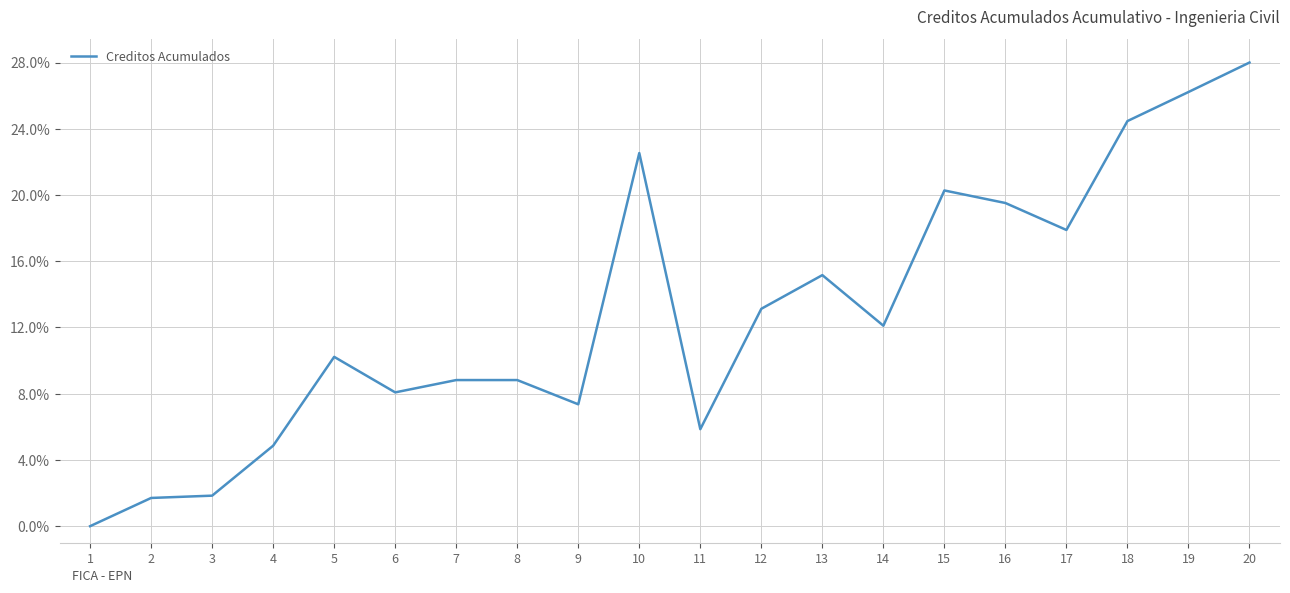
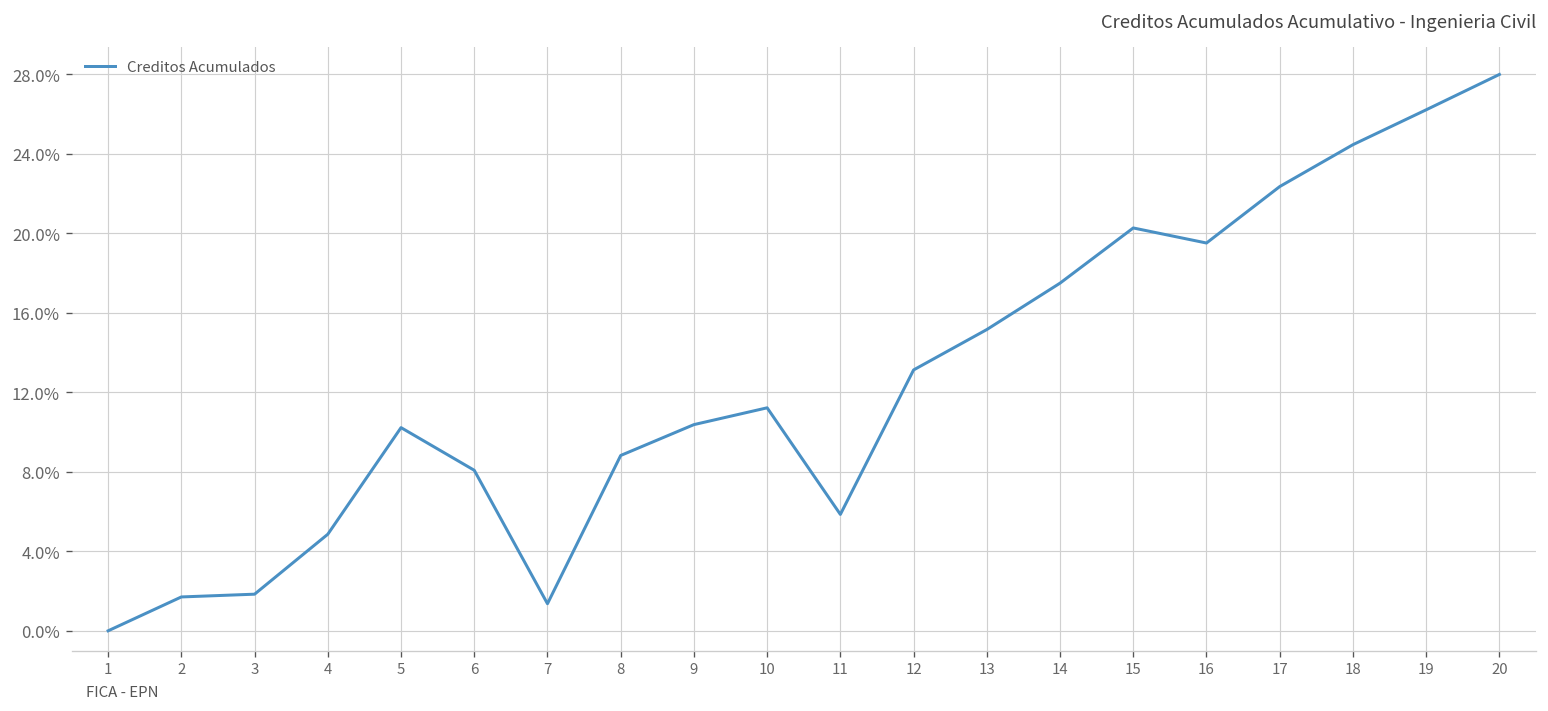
7: 8.8% -> 1.4%
9: 7.4% -> 10.4%
10: 22.5% -> 11.2%
14: 12.1% -> 17.5%
17: 17.9% -> 22.4%
